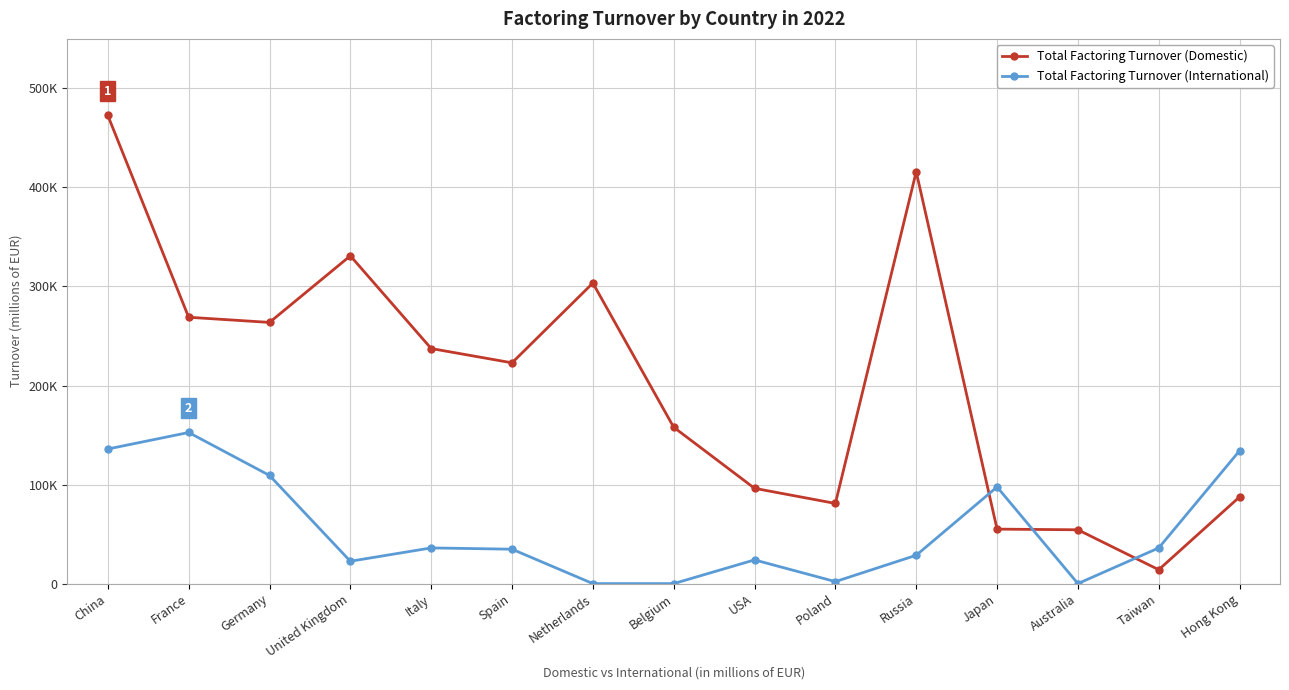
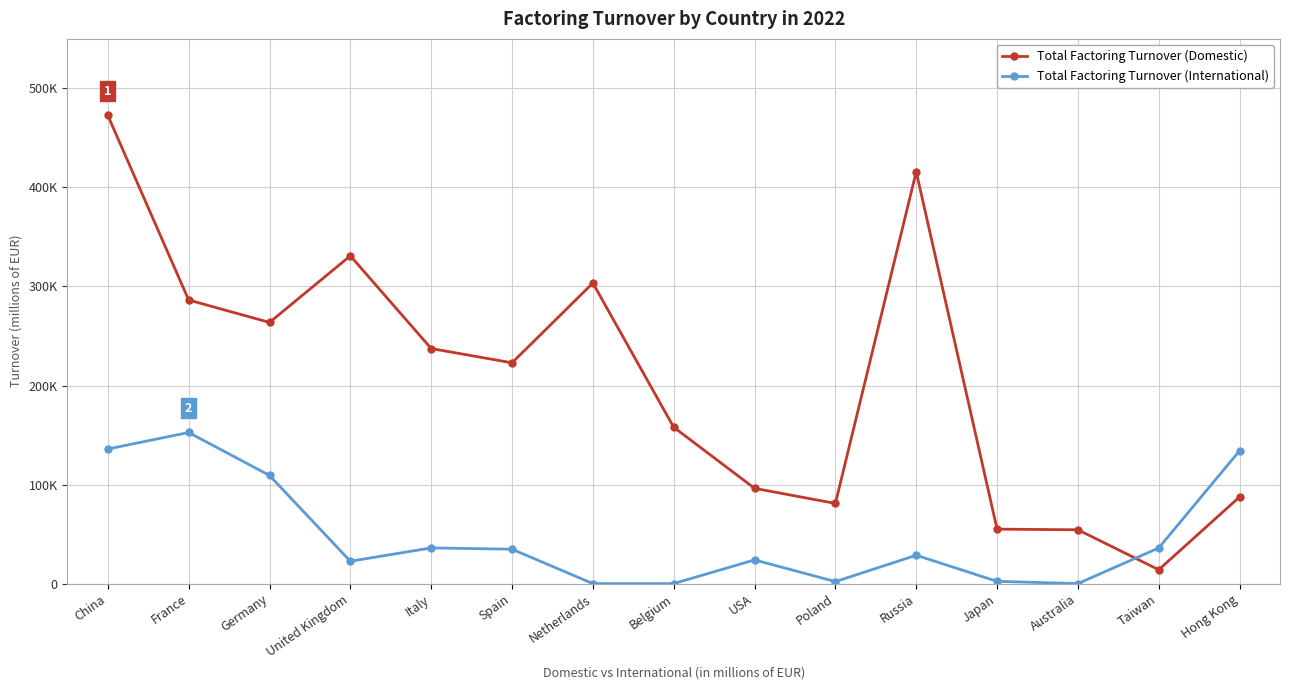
Total Factoring Turnover (Domestic), France: 270000 -> 290000
Total Factoring Turnover (International), Japan: 100000 -> 0
